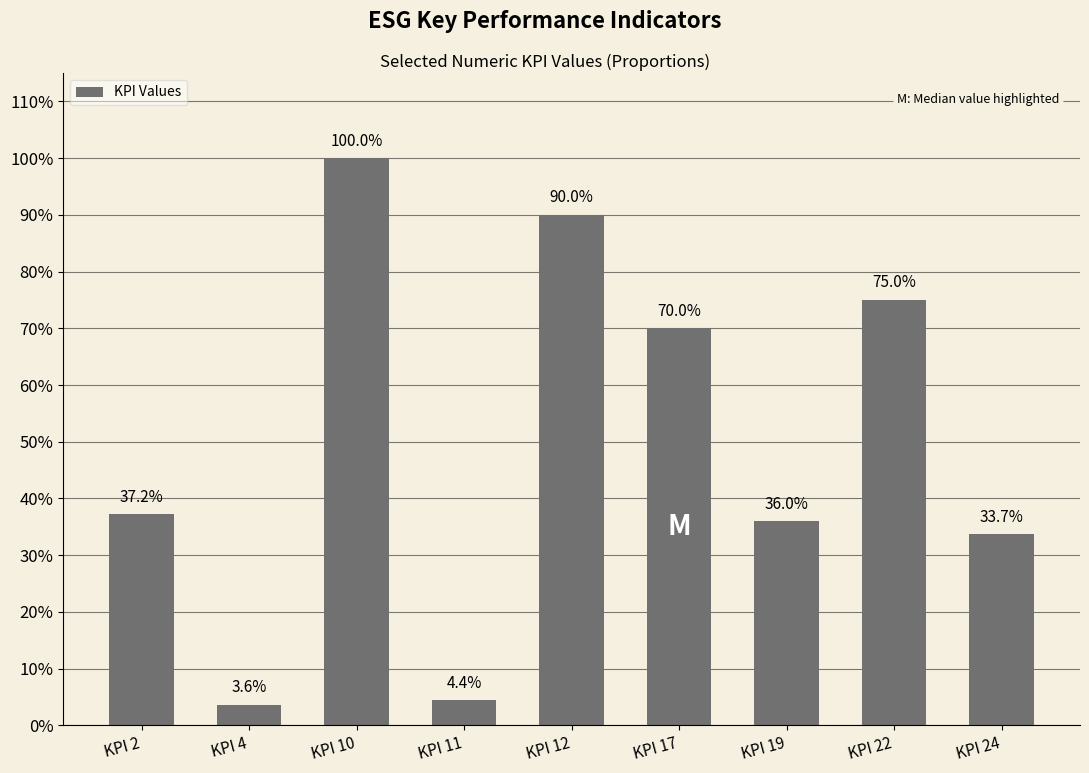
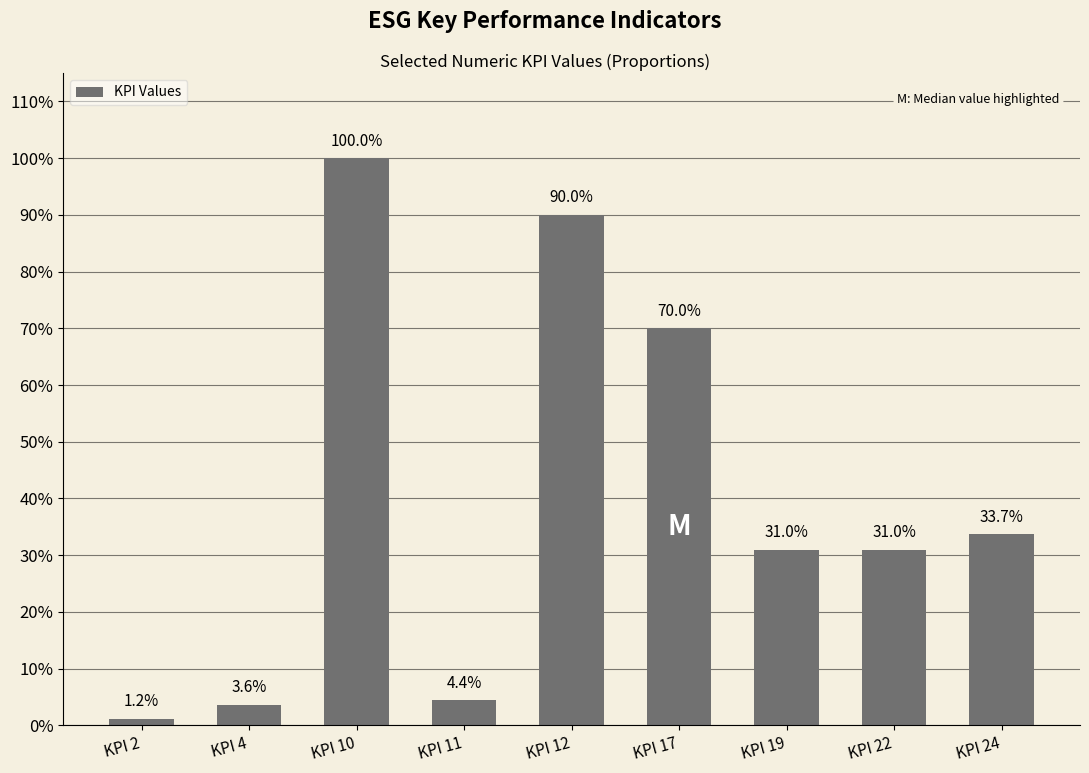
KPI 2: 37.2% -> 1.2%
KPI 19: 36.0% -> 31.0%
KPI 22: 75.0% -> 31.0%
